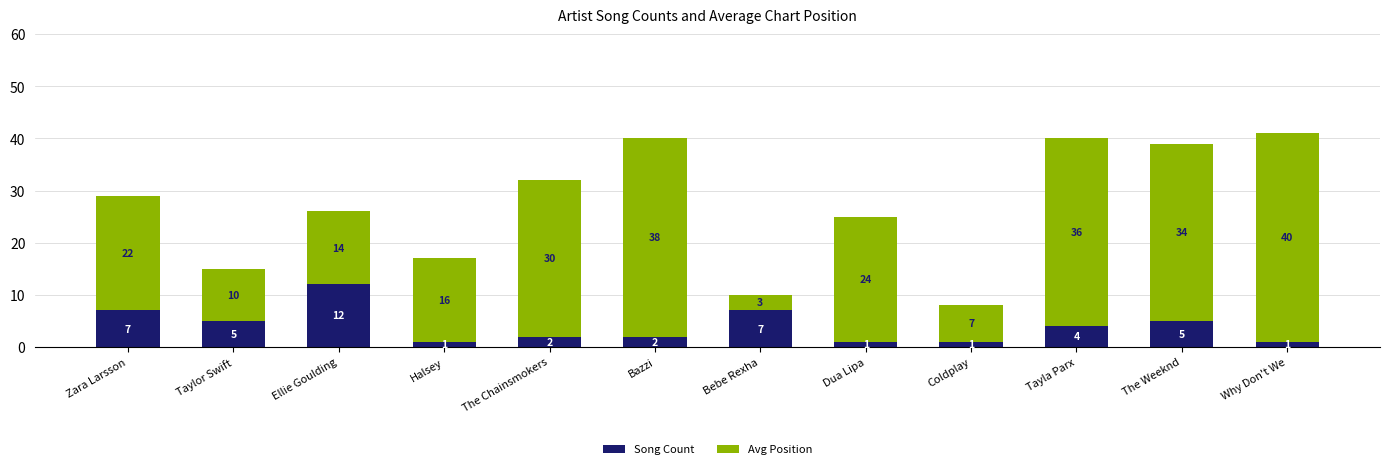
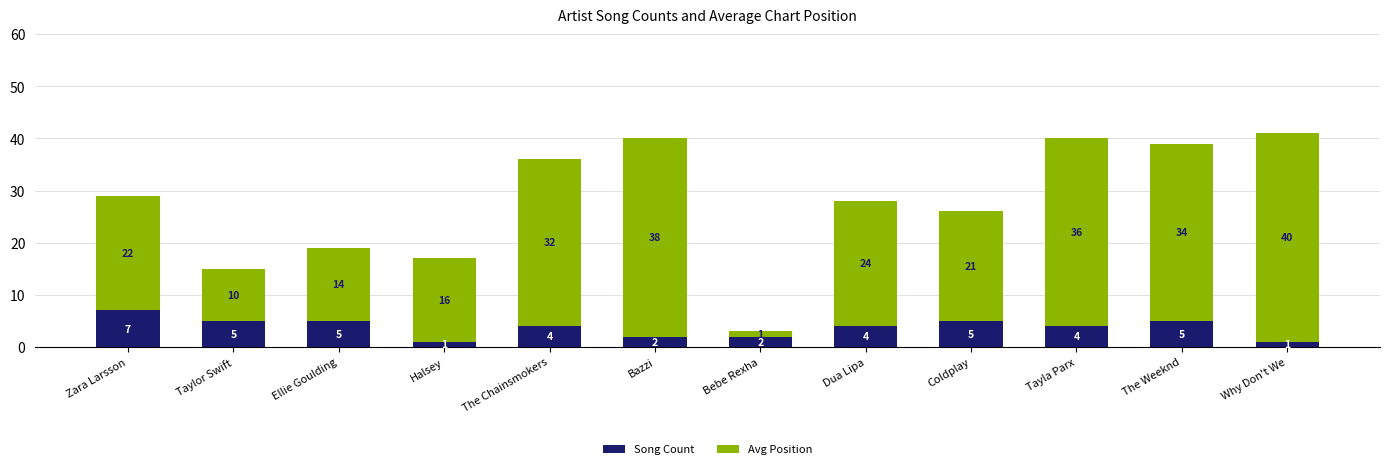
Song Count, Ellie Goulding: 12 -> 5
Song Count, The Chainsmokers: 2 -> 4
Avg Position, The Chainsmokers: 30 -> 32
Song Count, Bebe Rexha: 7 -> 2
Avg Position, Bebe Rexha: 3 -> 1
Song Count, Dua Lipa: 1 -> 4
Song Count, Coldplay: 1 -> 5
Avg Position, Coldplay: 7 -> 21
